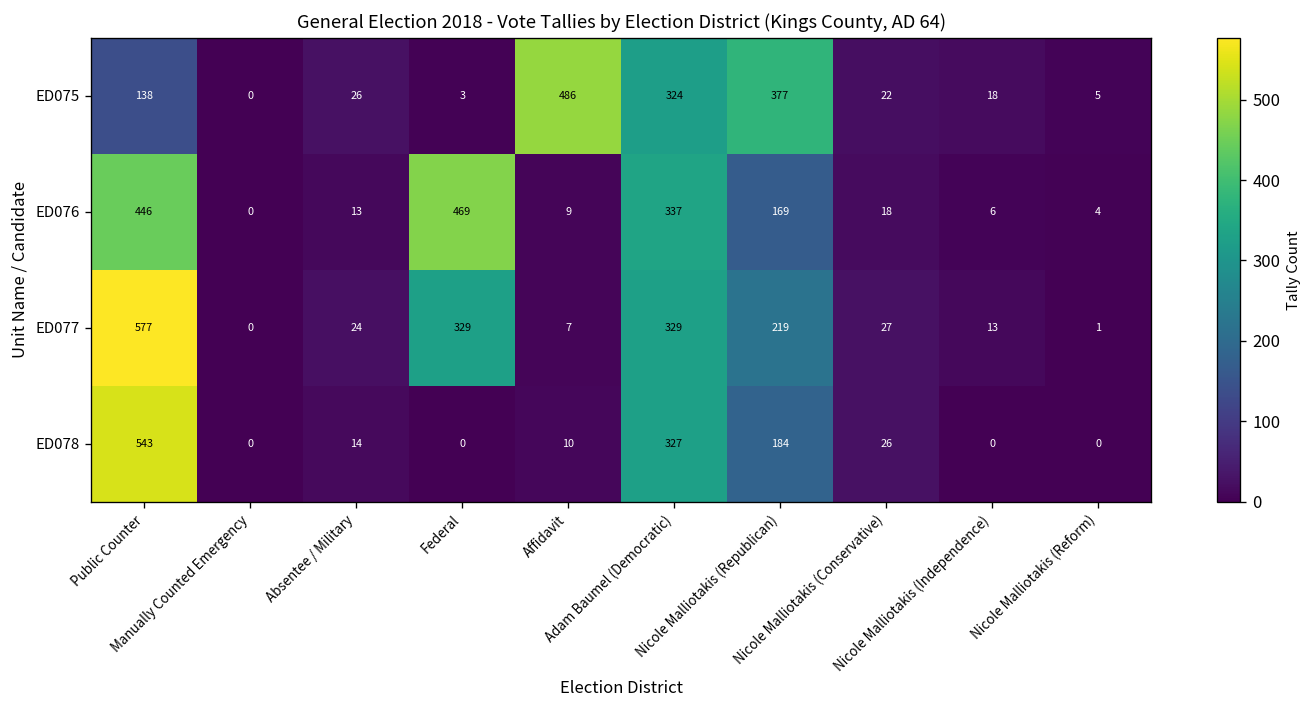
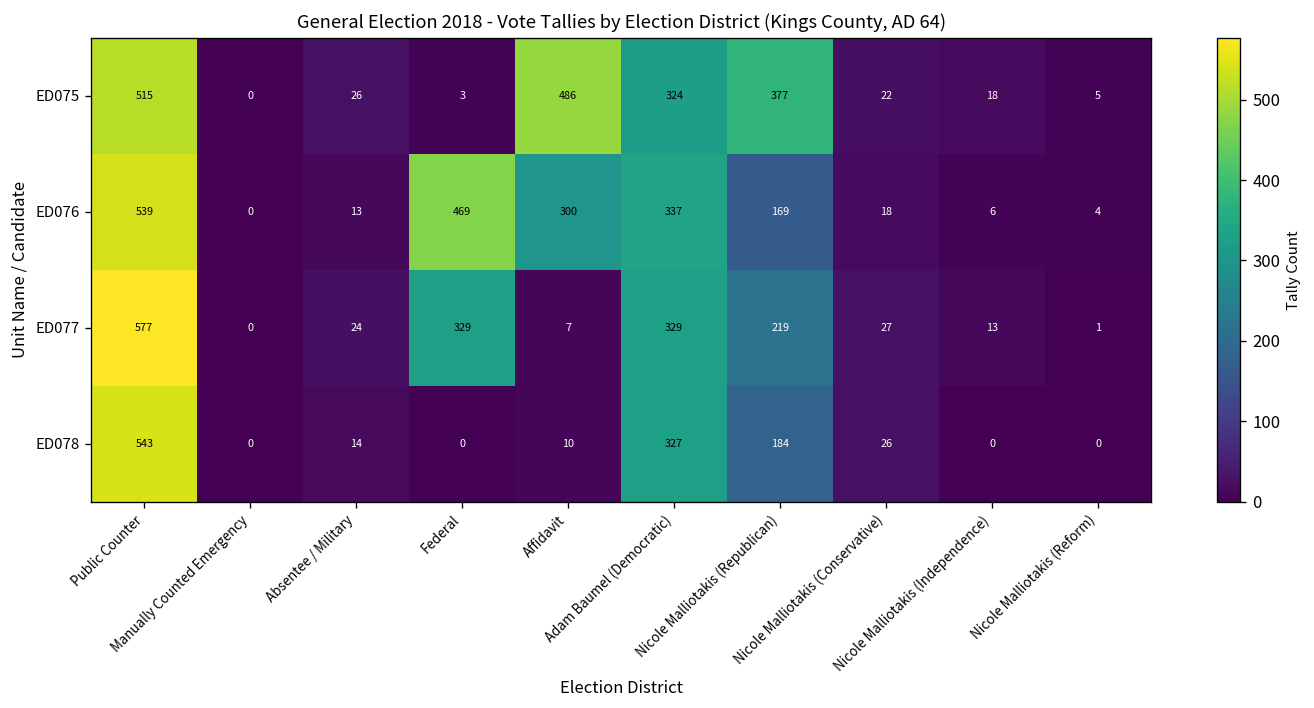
ED075, Public Counter: 138 -> 515
ED076, Public Counter: 446 -> 539
ED076, Affidavit: 9 -> 300
